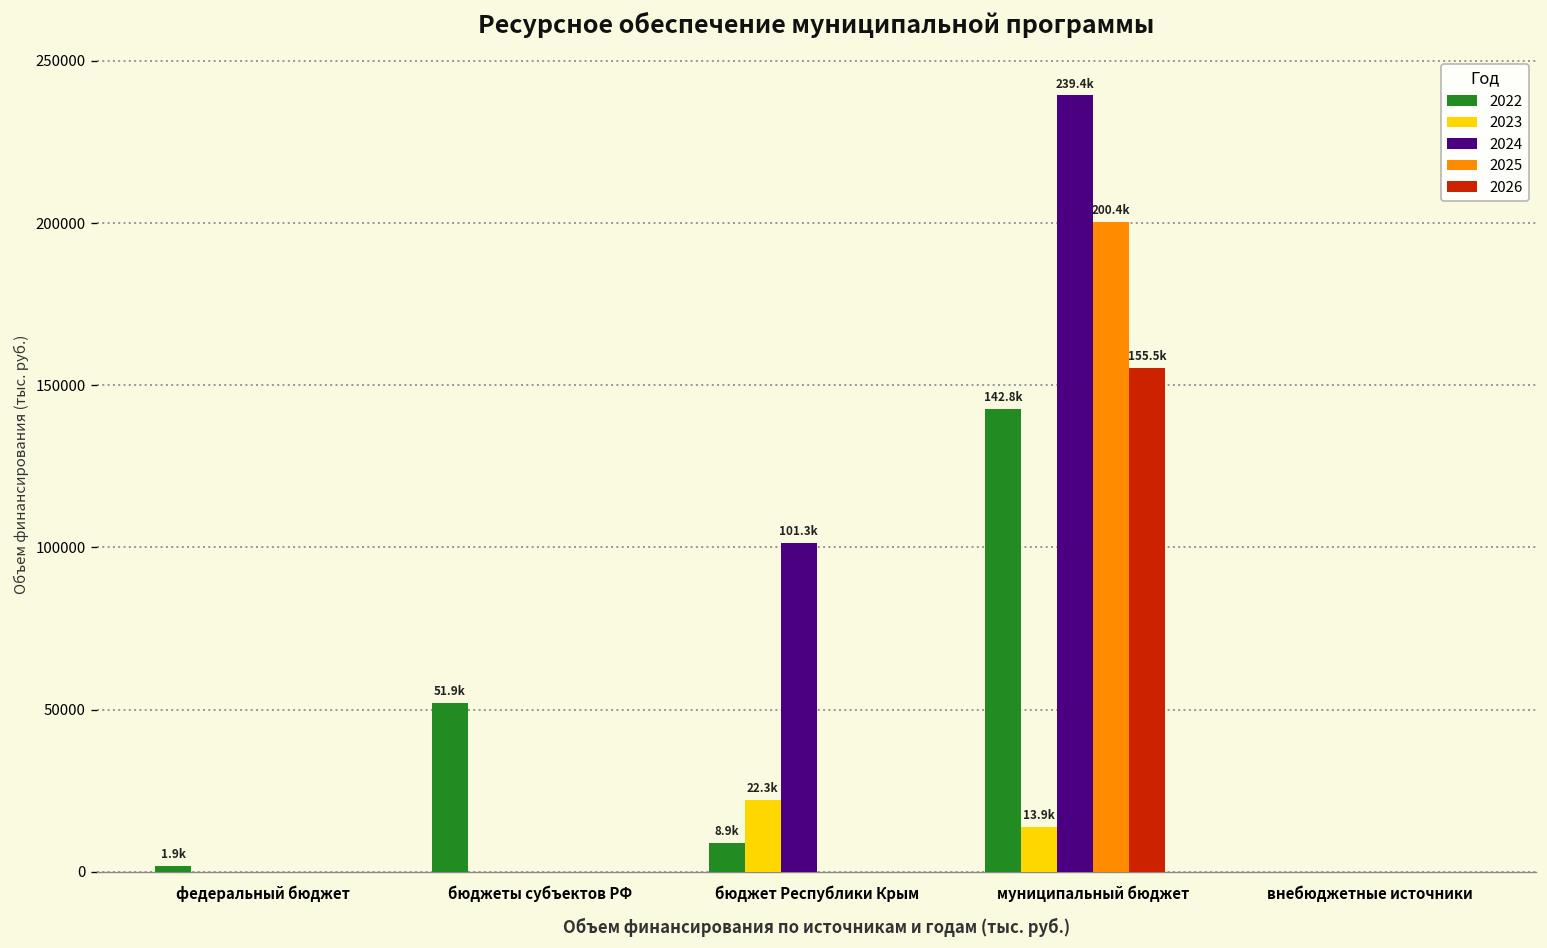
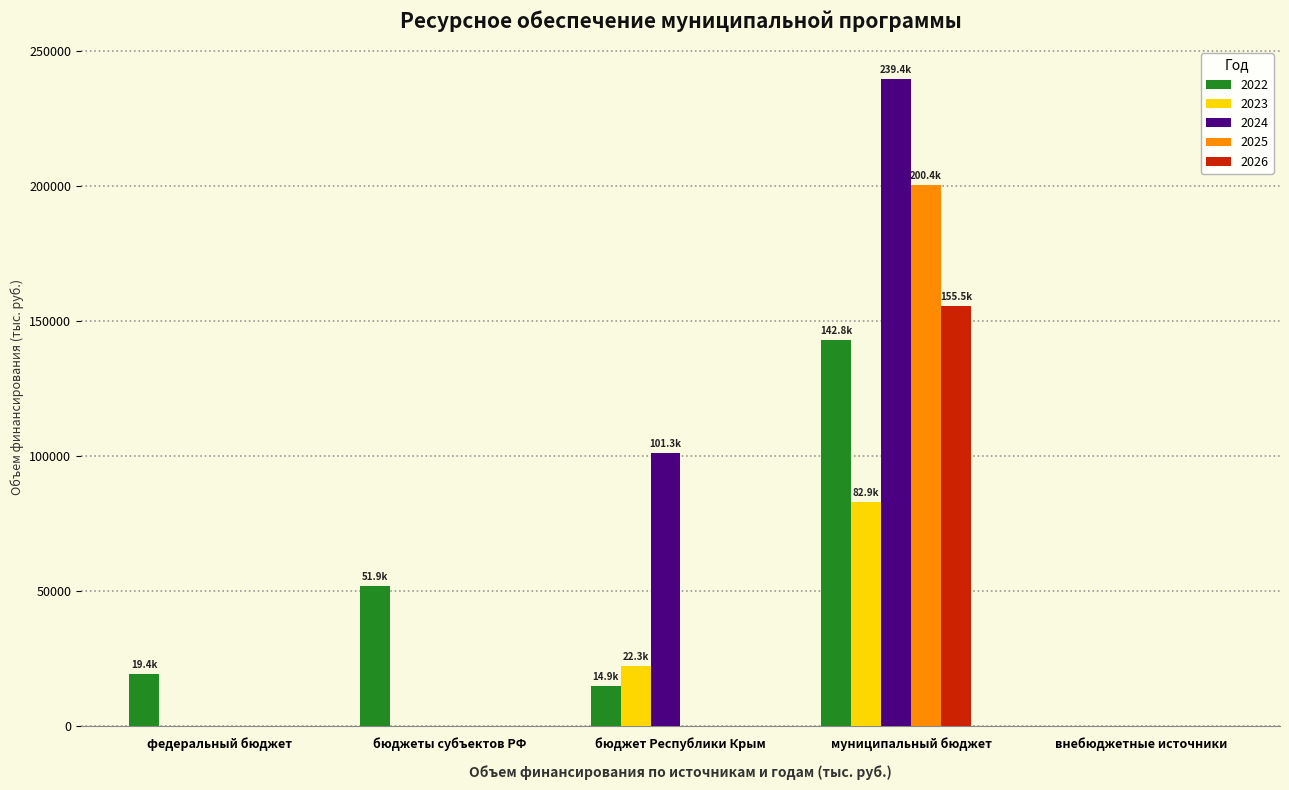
2022, федеральный бюджет: 1.9k -> 19.4k
2022, бюджет Республики Крым: 8.9k -> 14.9k
2023, муниципальный бюджет: 13.9k -> 82.9k
